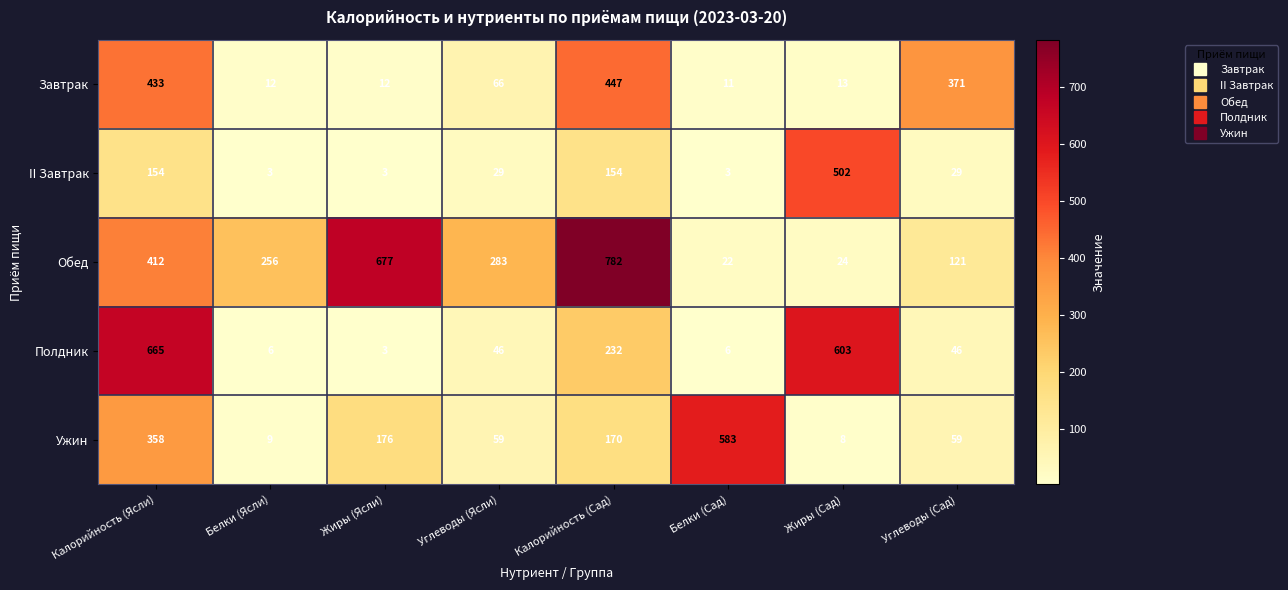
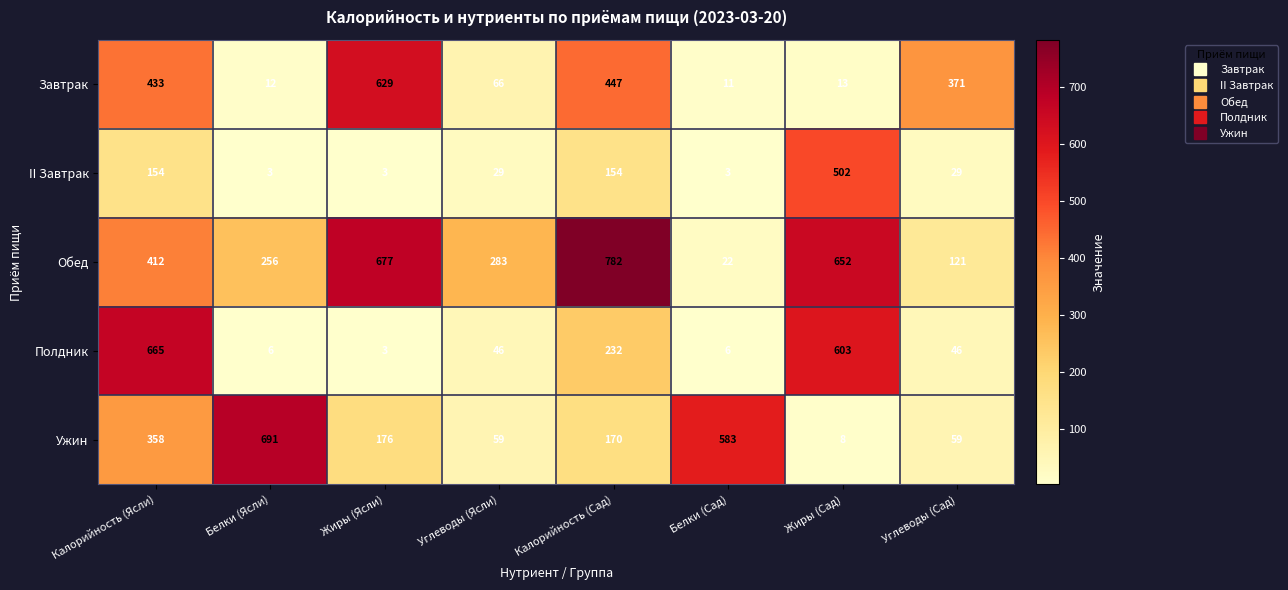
Завтрак, Жиры (Ясли): 12 -> 629
Обед, Жиры (Сад): 24 -> 652
Ужин, Белки (Ясли): 9 -> 691
